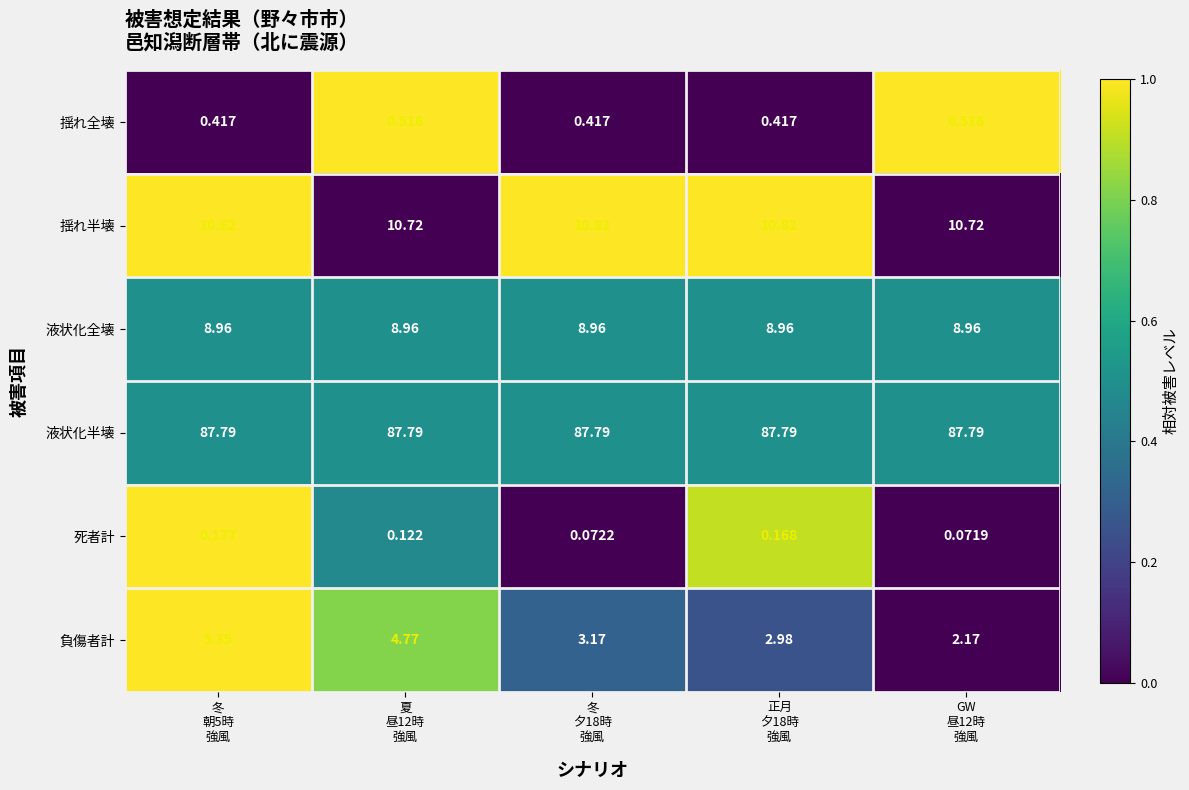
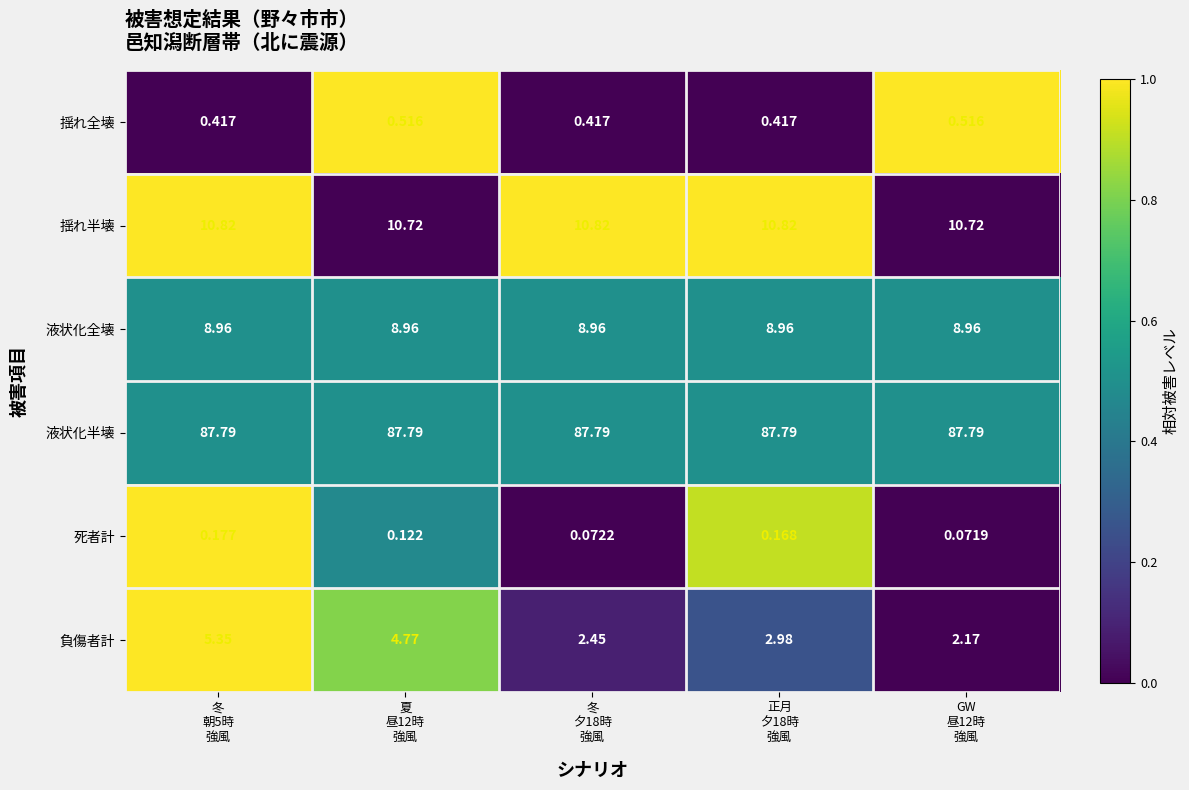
負傷者計, 冬 夕18時 強風: 3.17 -> 2.45
